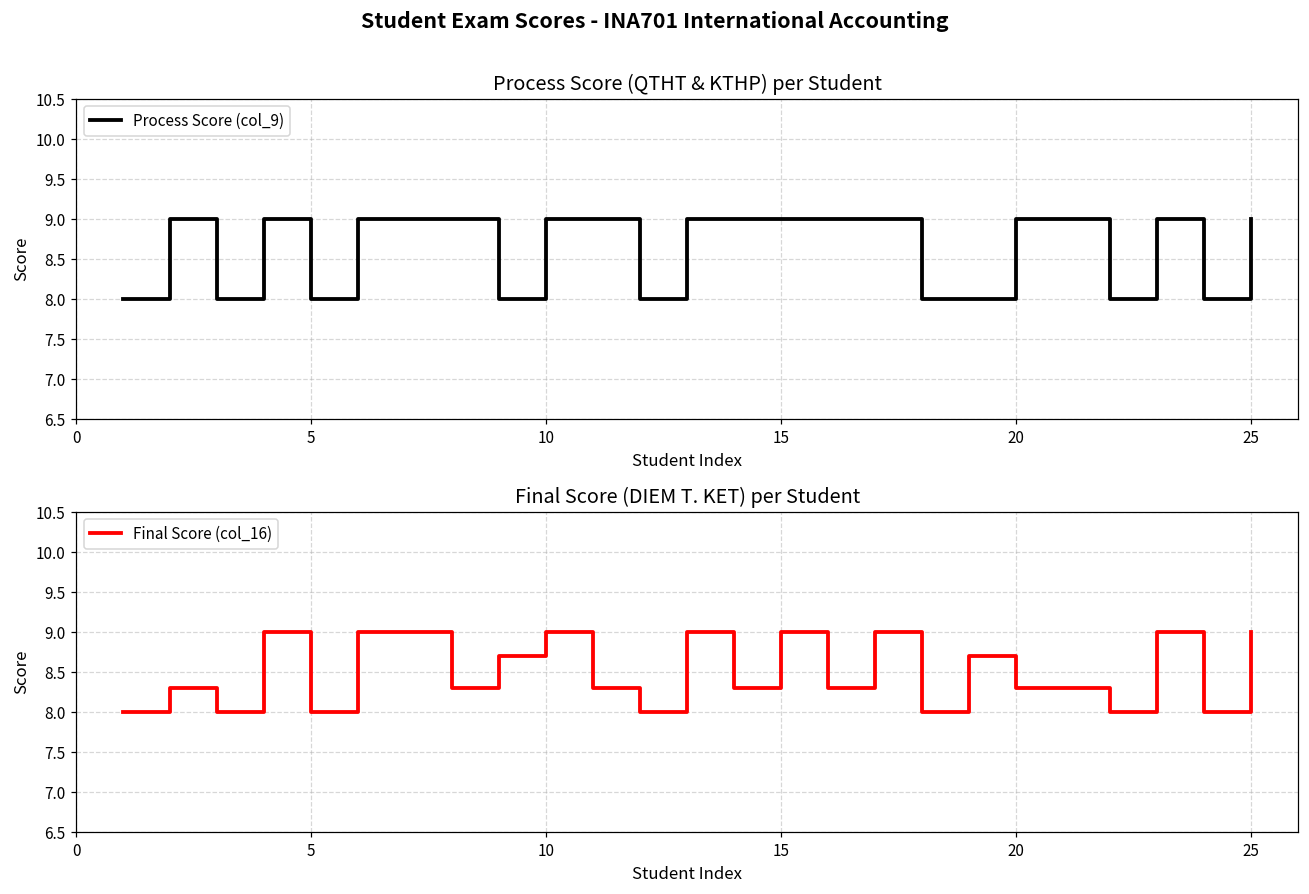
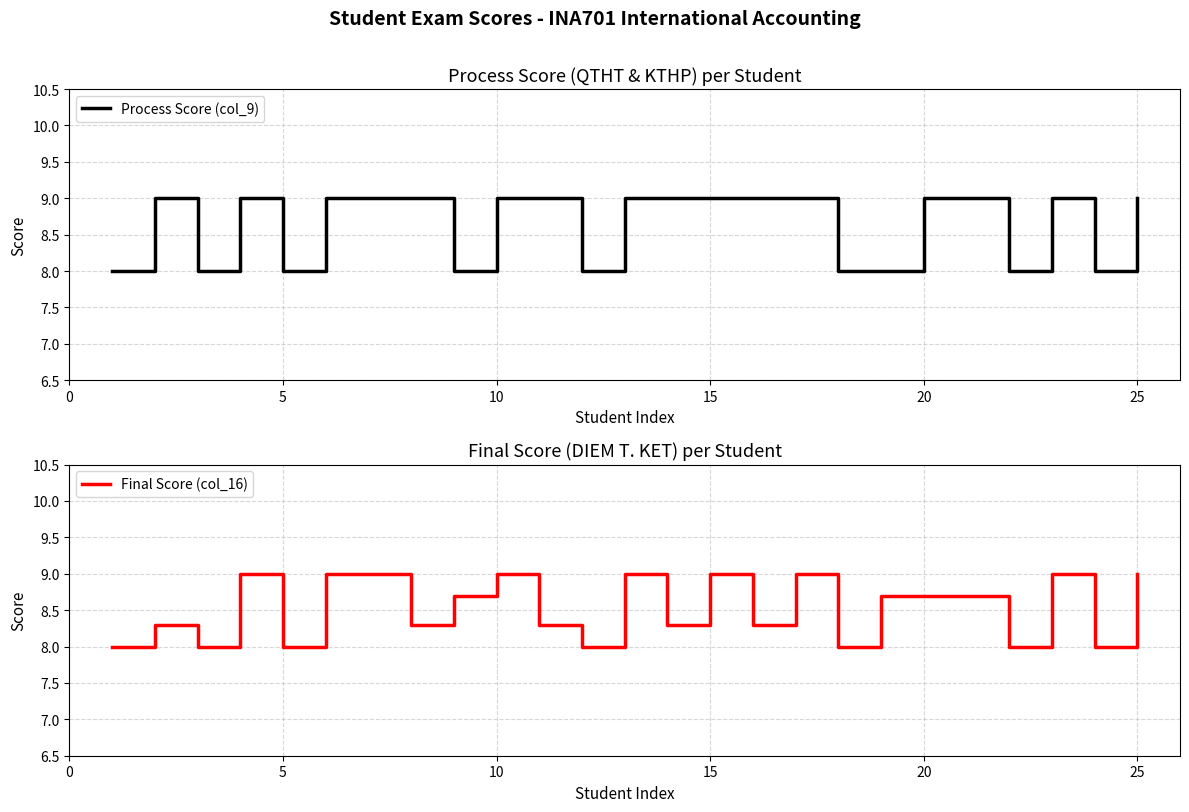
Final Score (DIEM T. KET) per Student, 20: 8.3 -> 8.7
